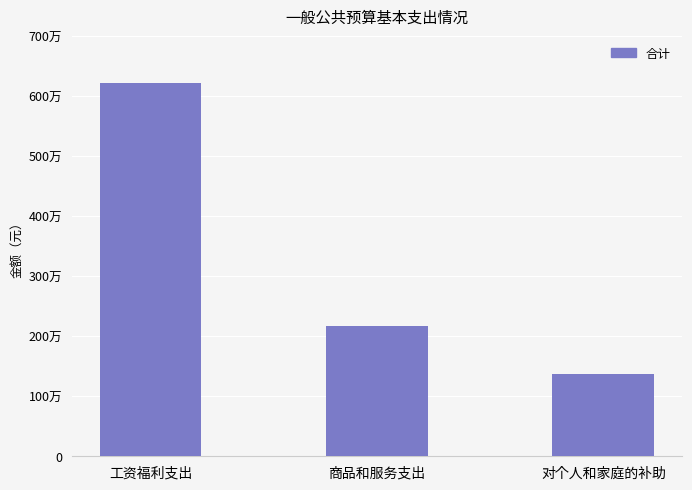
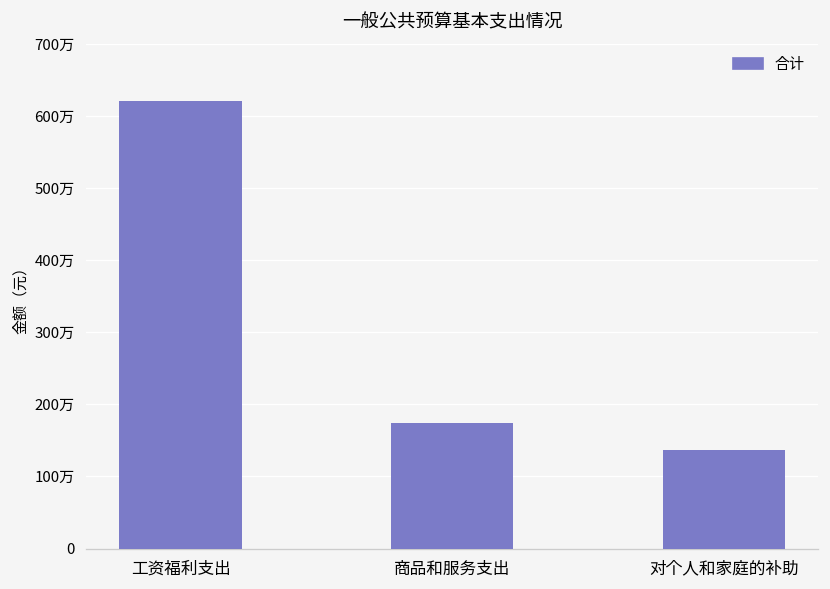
商品和服务支出: 220万 -> 170万
